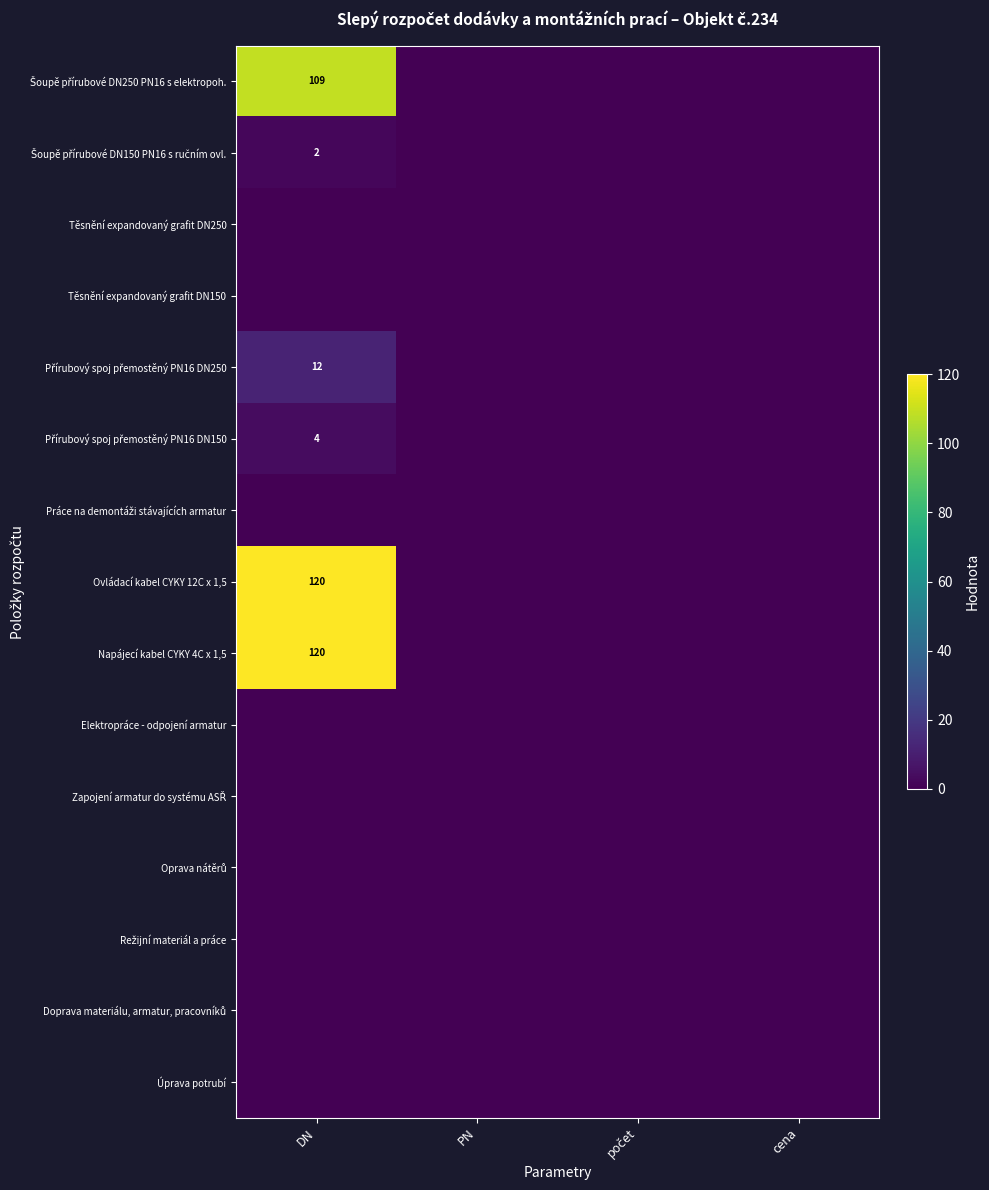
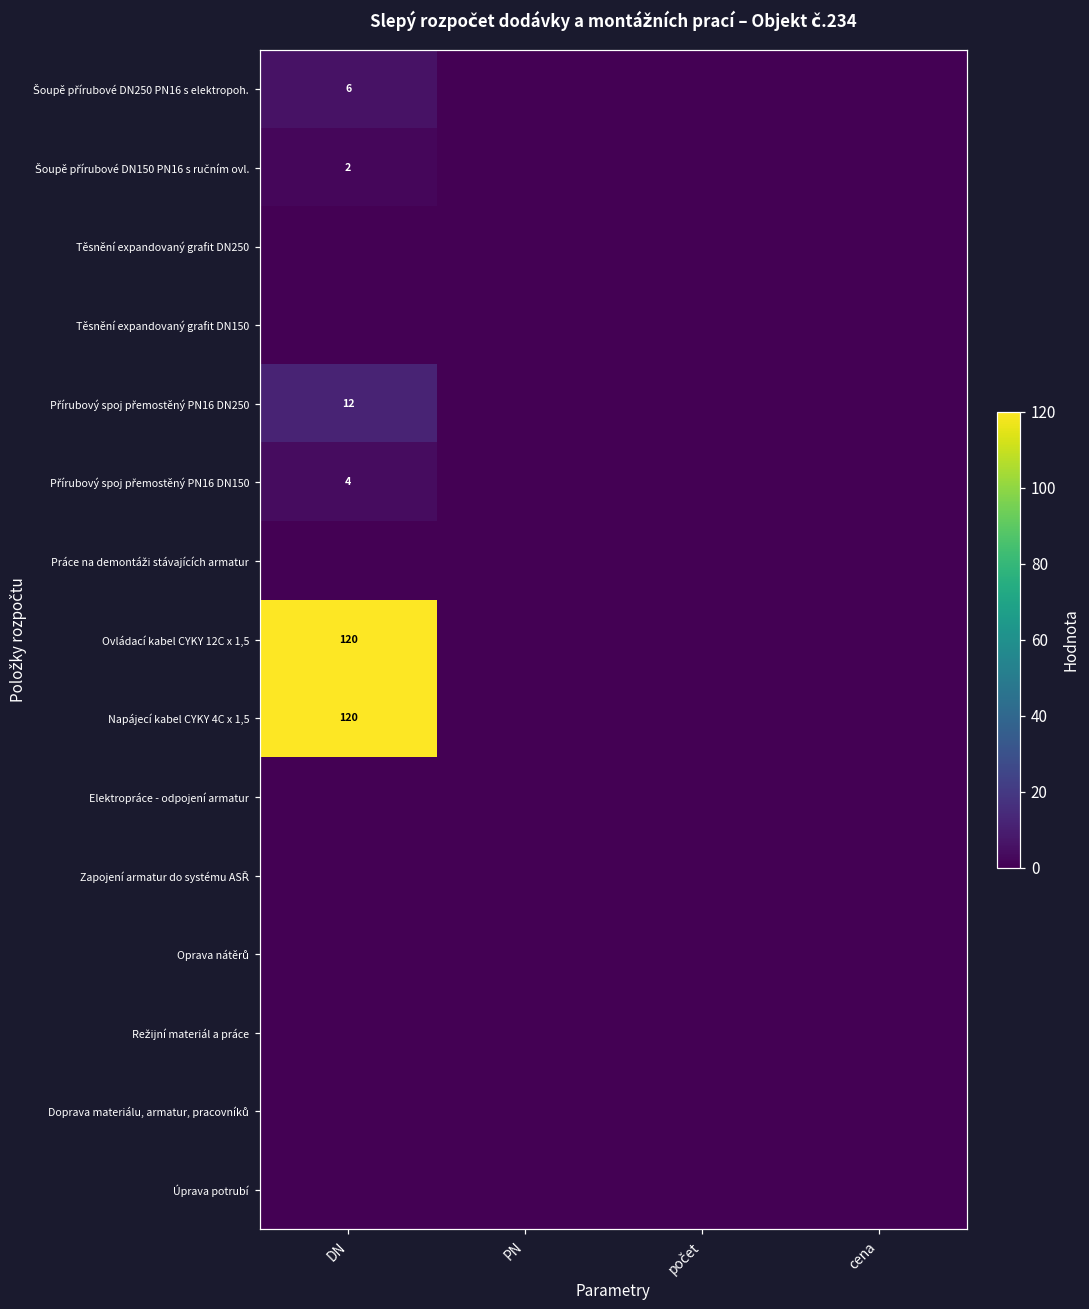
Šoupě přírubové DN250 PN16 s elektropoh., DN: 109 -> 6
